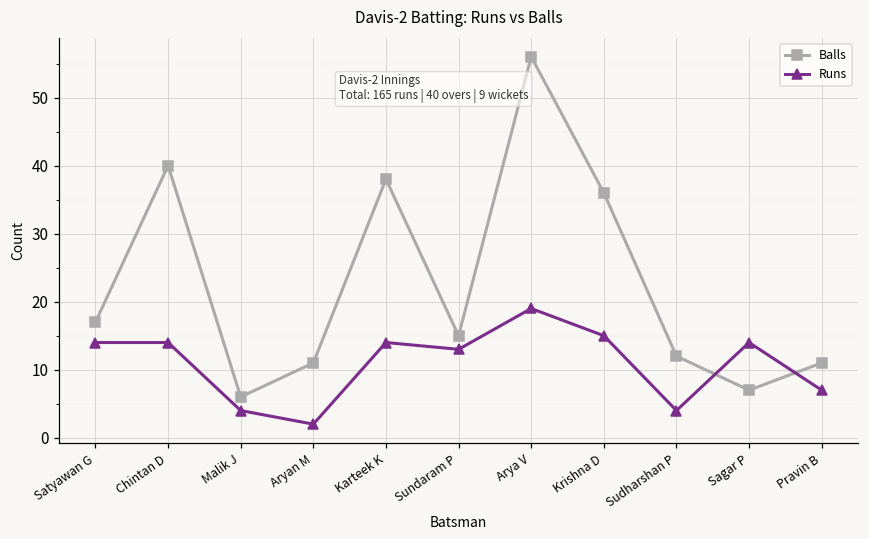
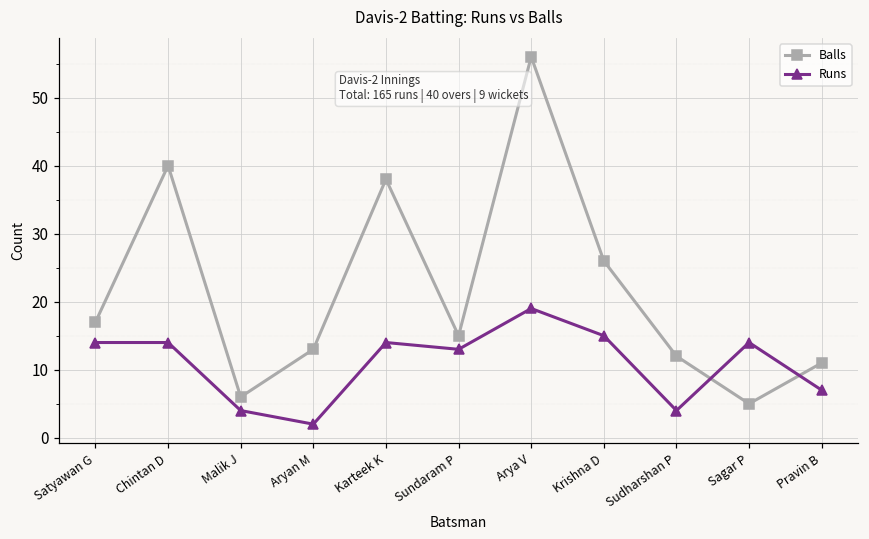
Balls, Aryan M: 11 -> 13
Balls, Krishna D: 36 -> 26
Balls, Sagar P: 7 -> 5
